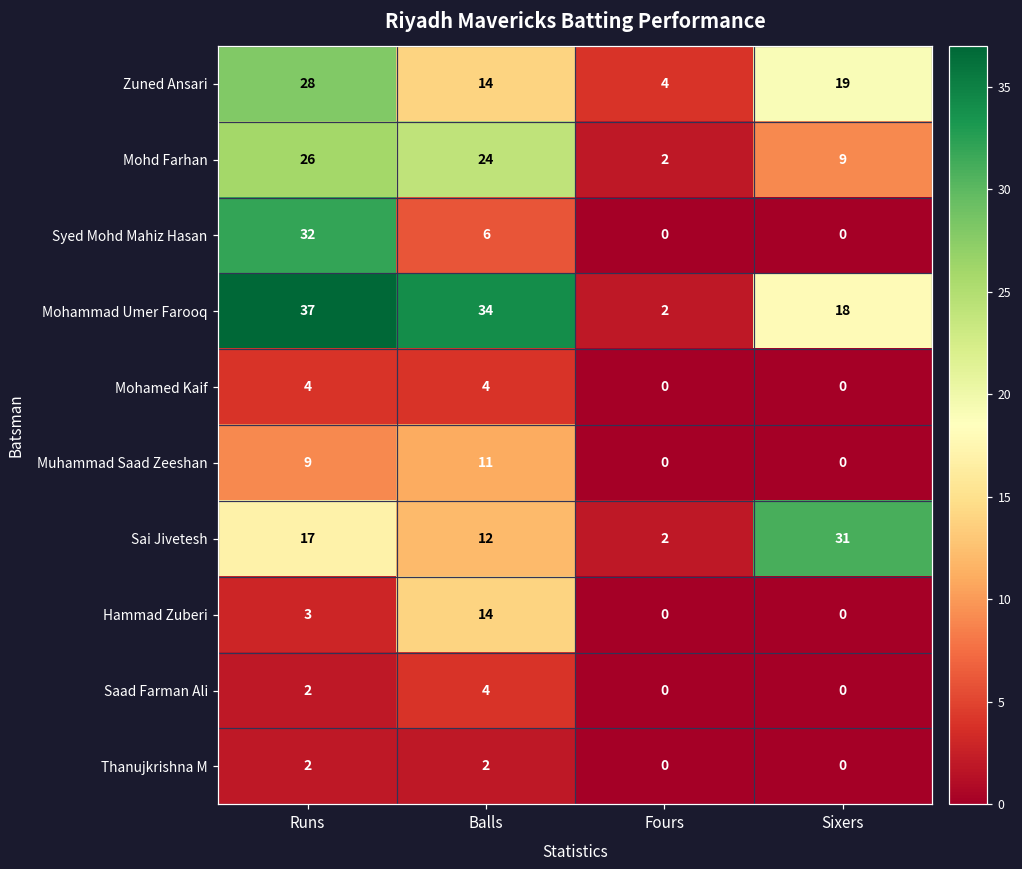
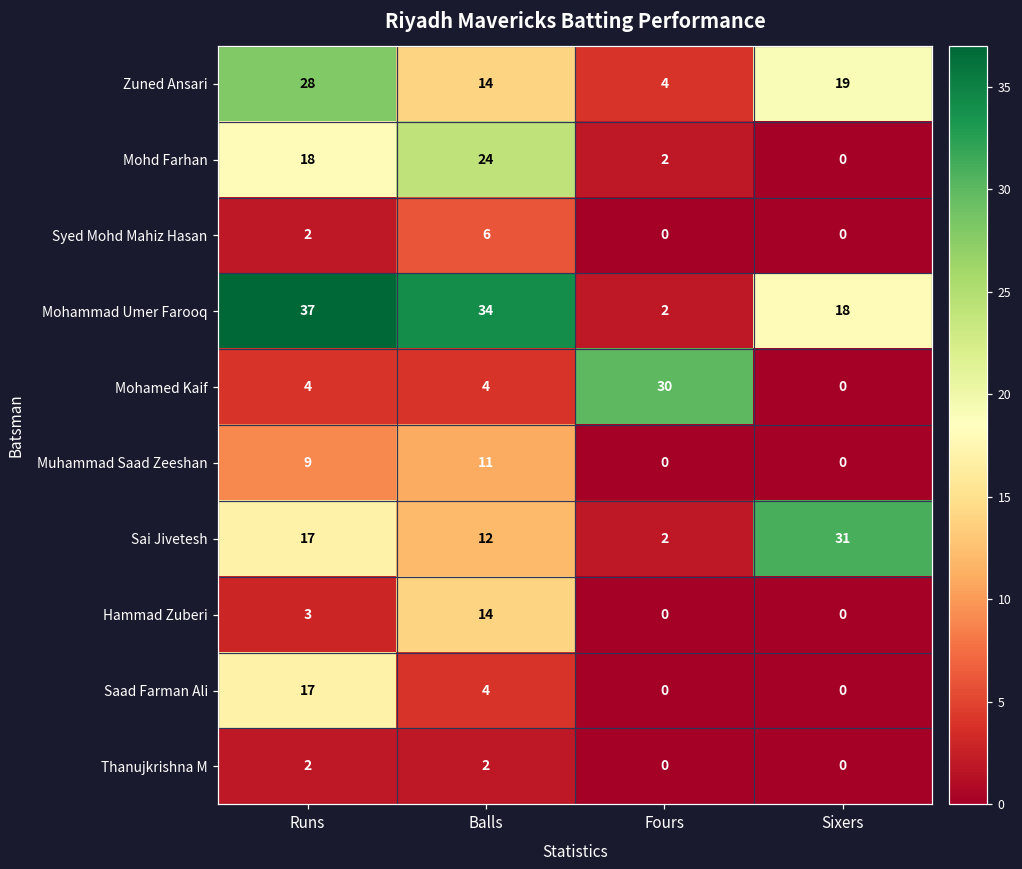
Mohd Farhan, Runs: 26 -> 18
Mohd Farhan, Sixers: 9 -> 0
Syed Mohd Mahiz Hasan, Runs: 32 -> 2
Mohamed Kaif, Fours: 0 -> 30
Saad Farman Ali, Runs: 2 -> 17
